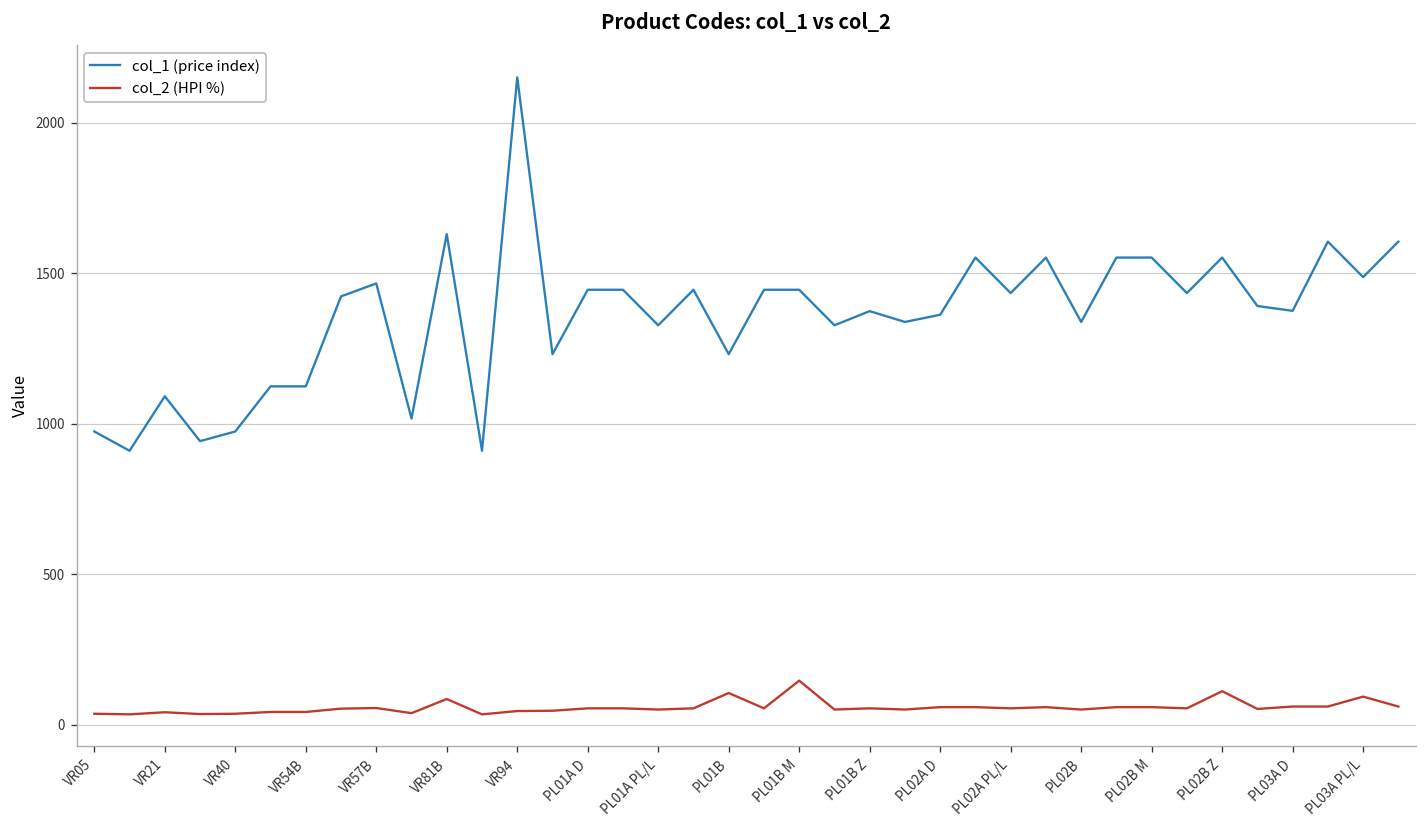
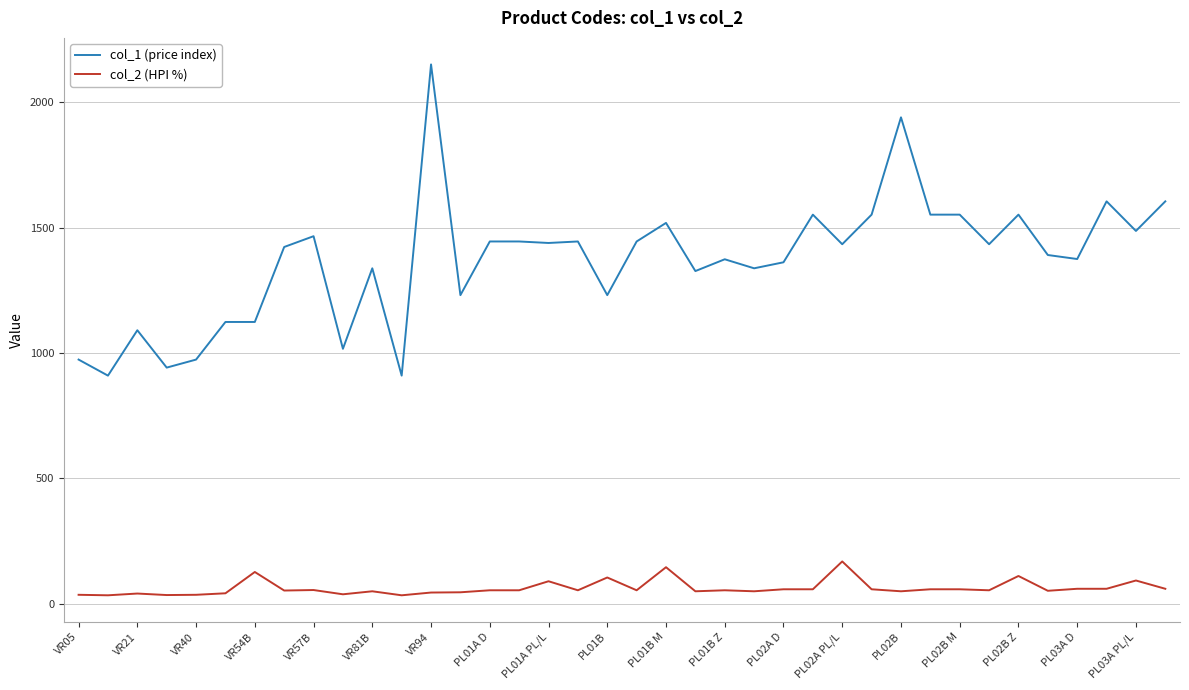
col_2 (HPI %), VR54B: 40 -> 130
col_1 (price index), VR81B: 1630 -> 1340
col_2 (HPI %), VR81B: 90 -> 50
col_1 (price index), PL01A PL/L: 1330 -> 1440
col_2 (HPI %), PL01A PL/L: 50 -> 90
col_1 (price index), PL01B M: 1450 -> 1520
col_2 (HPI %), PL02A PL/L: 50 -> 170
col_1 (price index), PL02B: 1340 -> 1940
